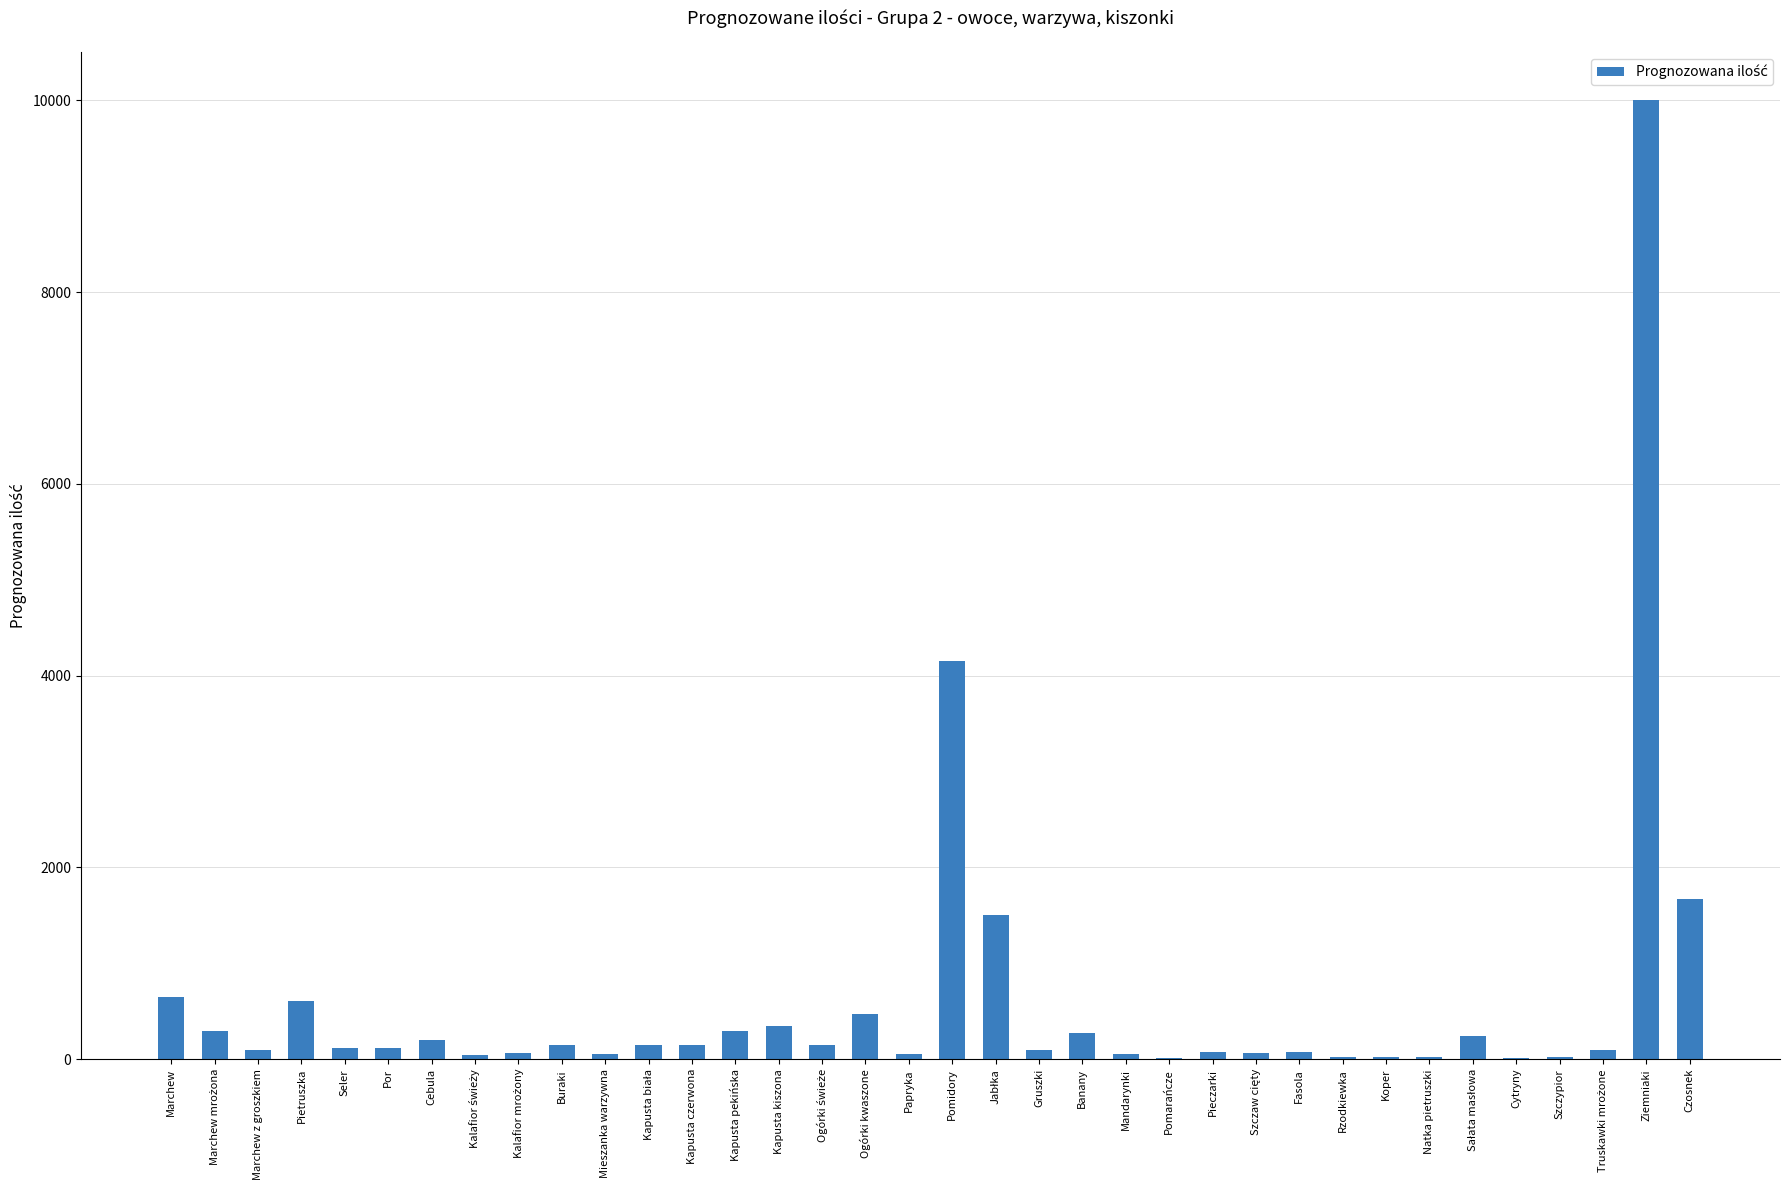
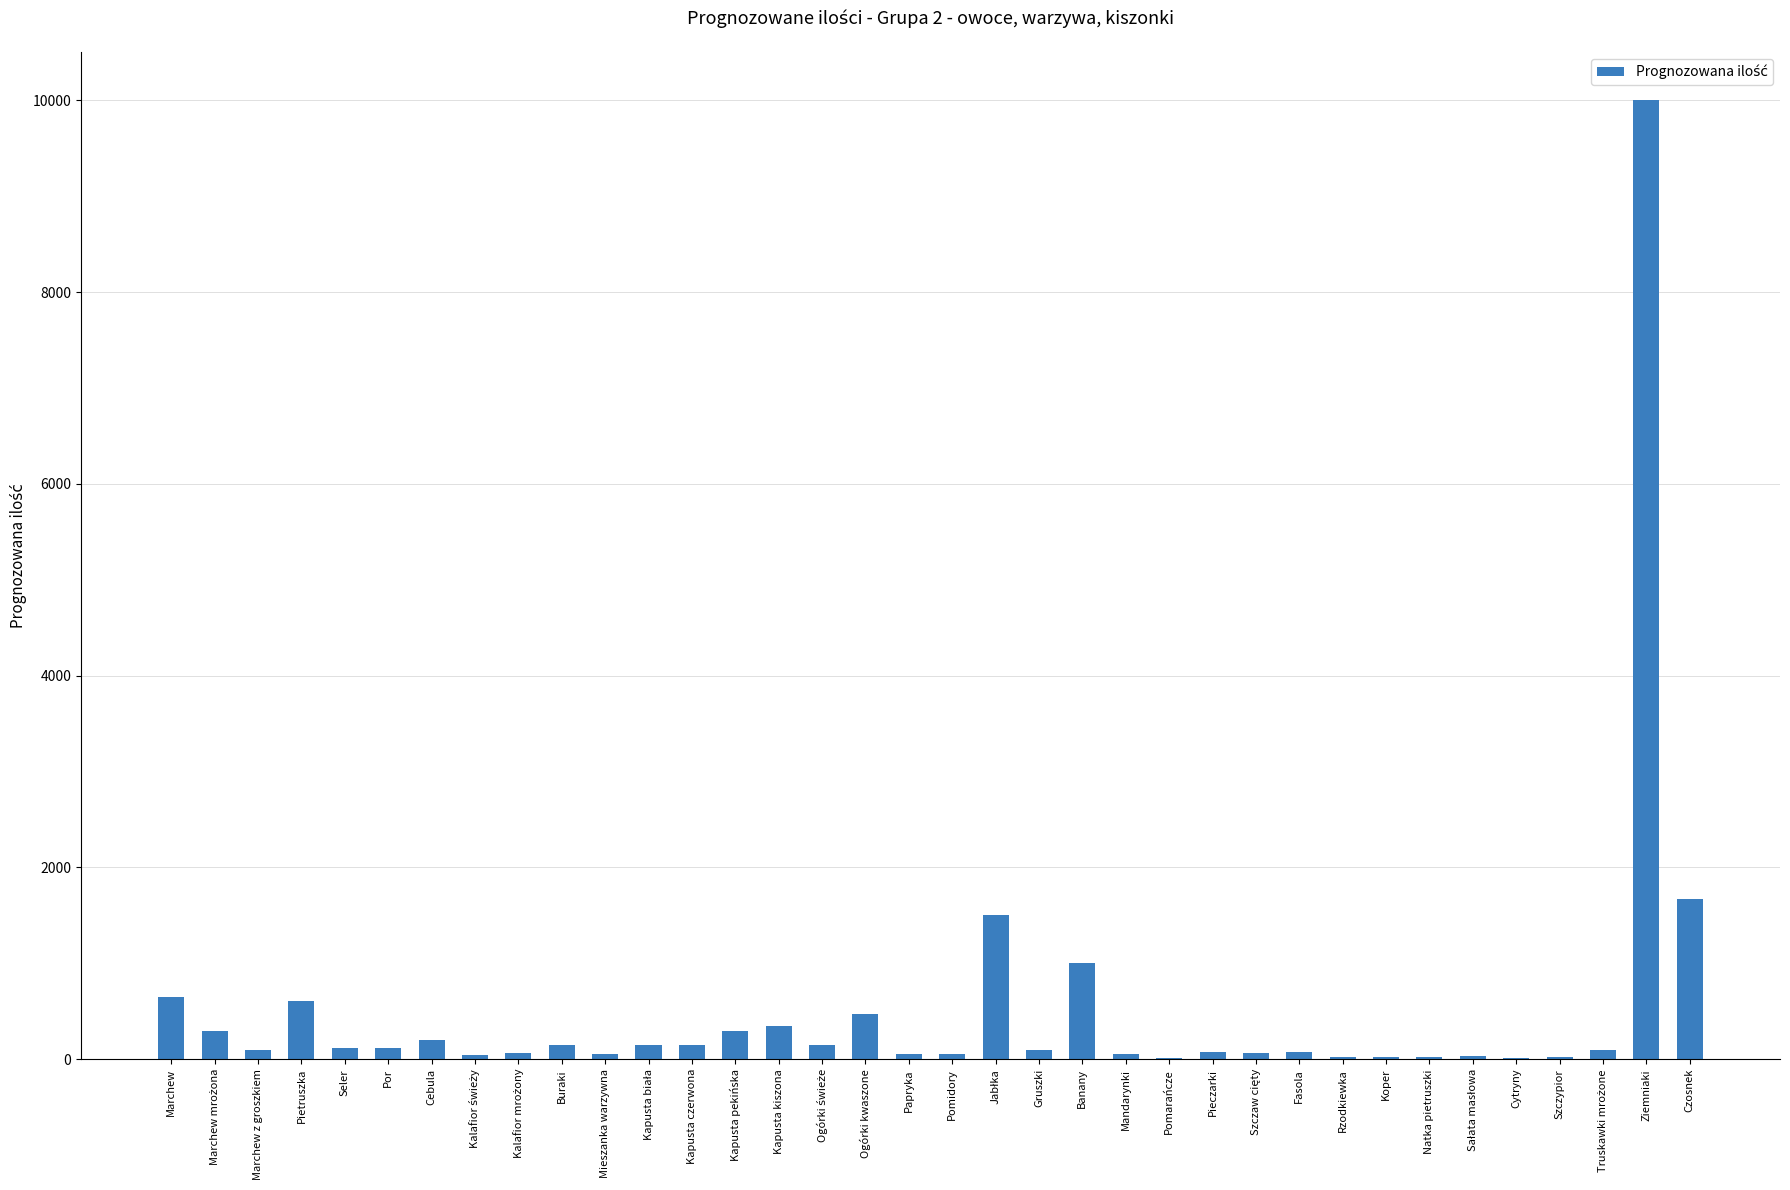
Pomidory: 4200 -> 100
Banany: 300 -> 1000
Sałata masłowa: 200 -> 0
